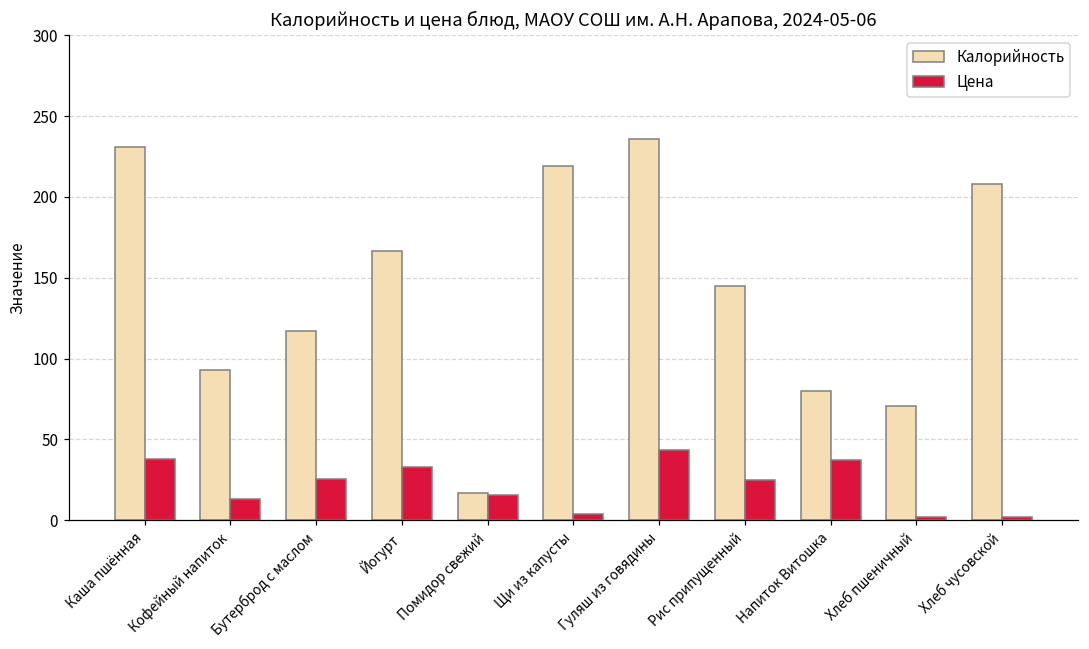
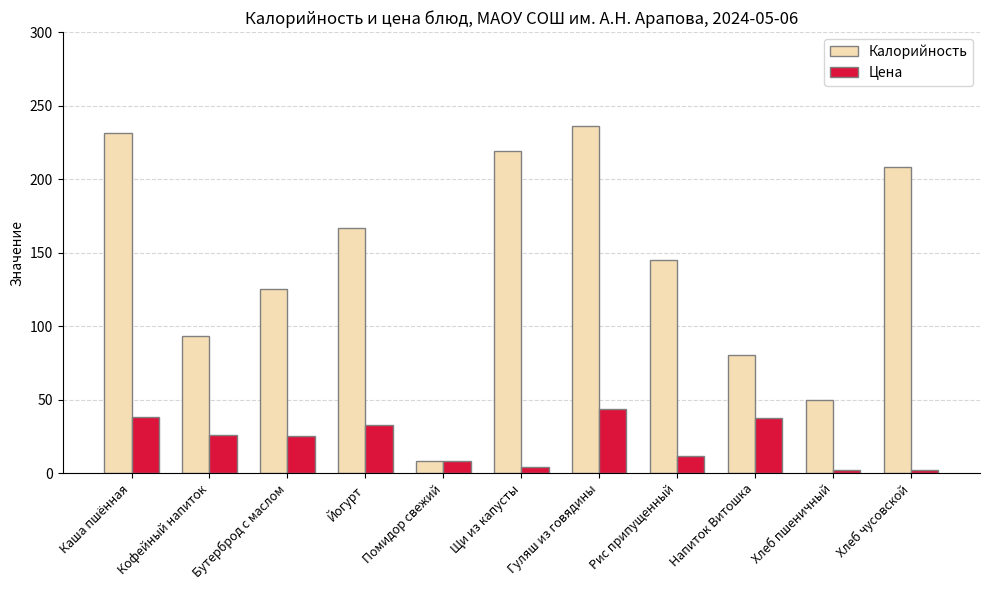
Цена, Кофейный напиток: 13 -> 26
Калорийность, Бутерброд с маслом: 117 -> 125
Калорийность, Помидор свежий: 17 -> 8
Цена, Помидор свежий: 16 -> 8
Цена, Рис припущенный: 25 -> 11
Калорийность, Хлеб пшеничный: 71 -> 50
